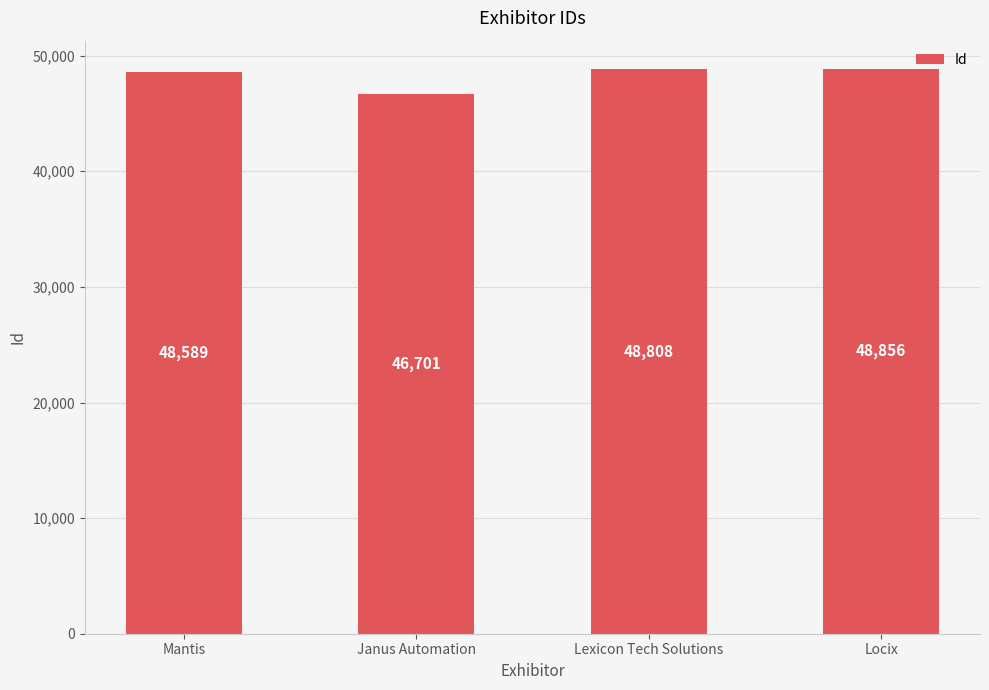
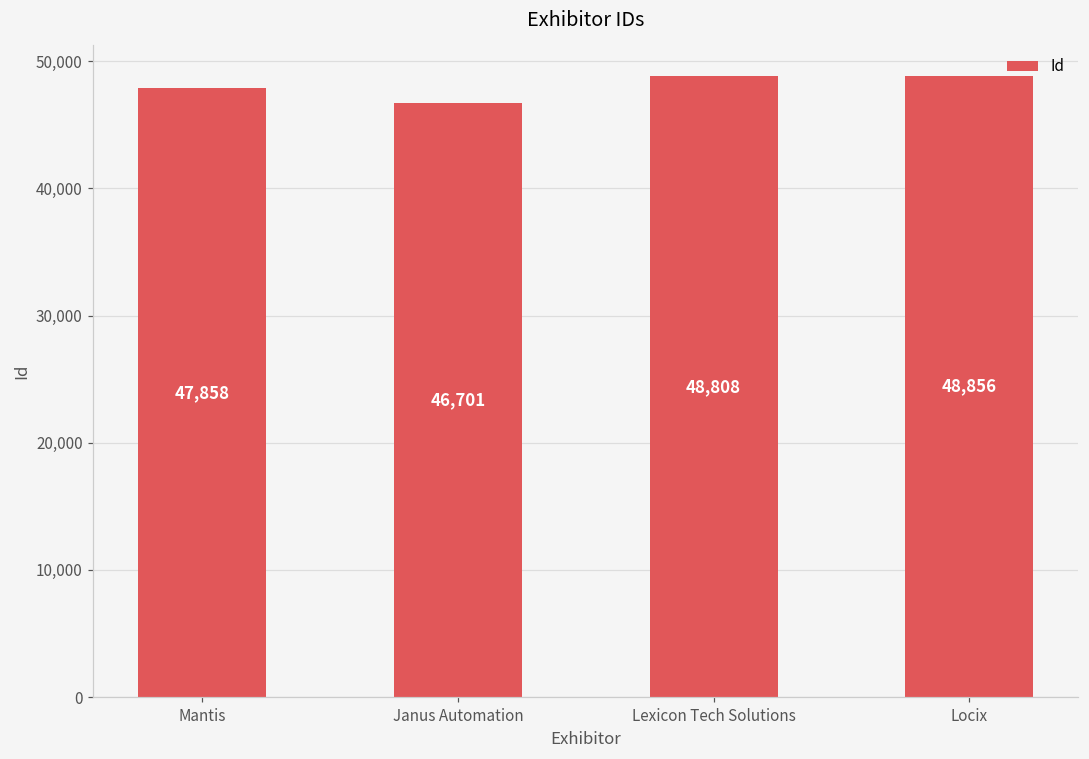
Mantis: 48,589 -> 47,858
